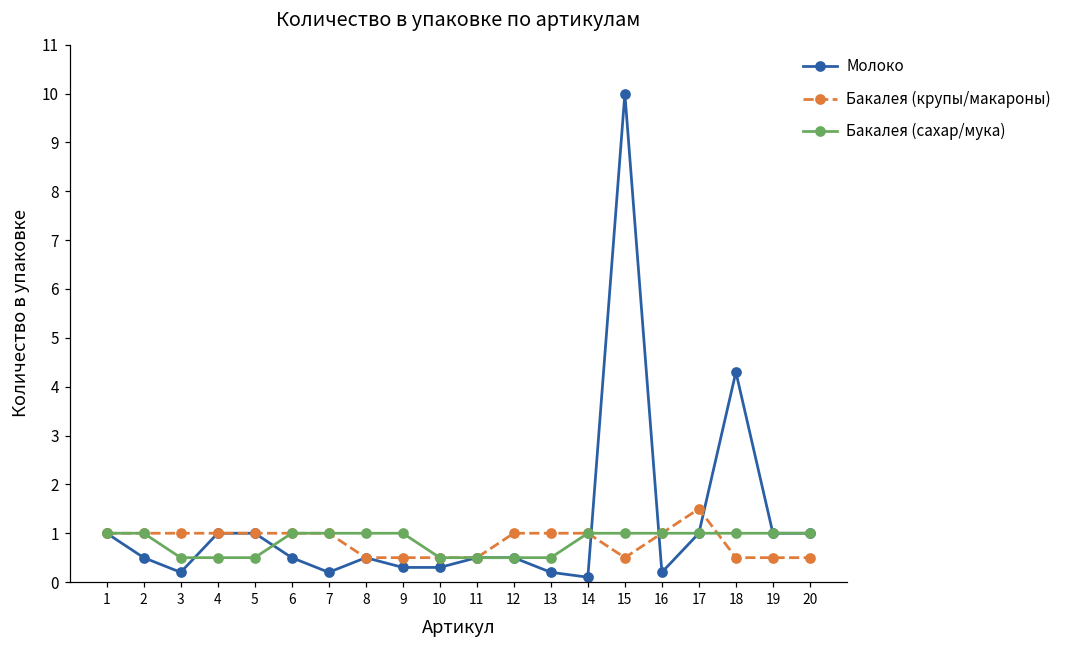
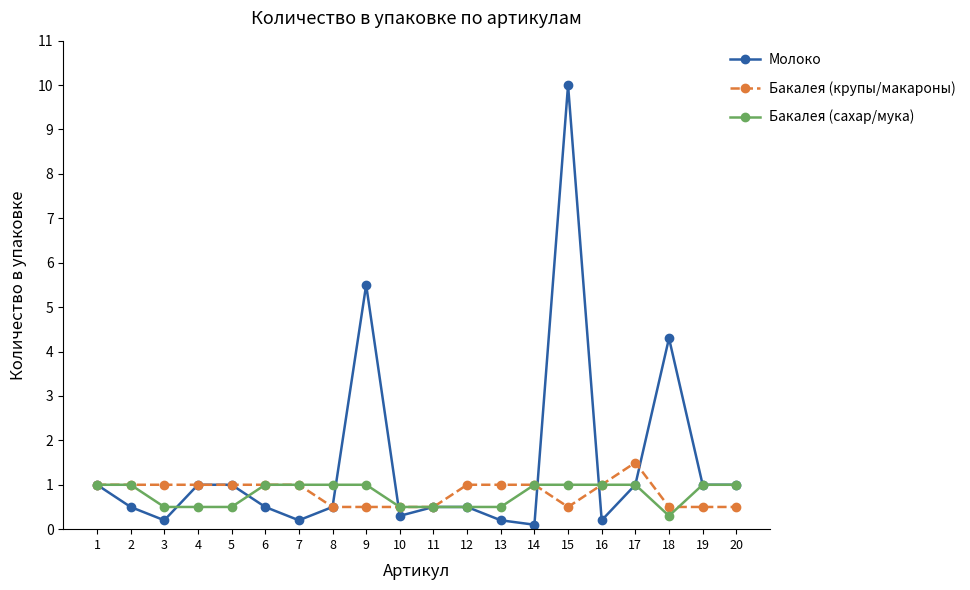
Молоко, 9: 0.3 -> 5.5
Бакалея (сахар/мука), 18: 1.0 -> 0.3
